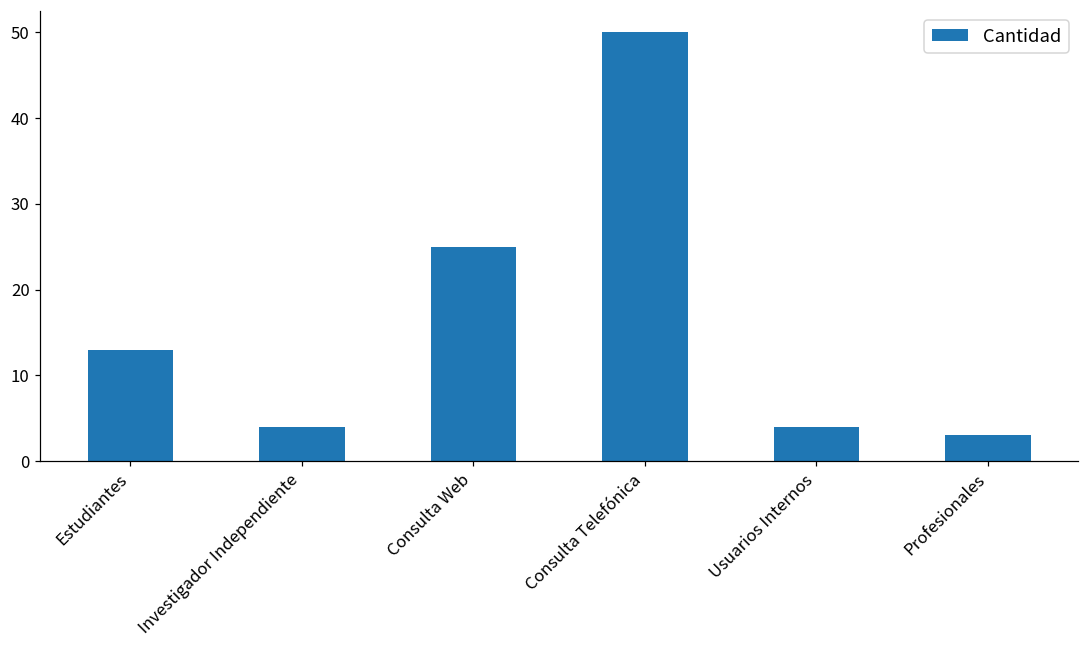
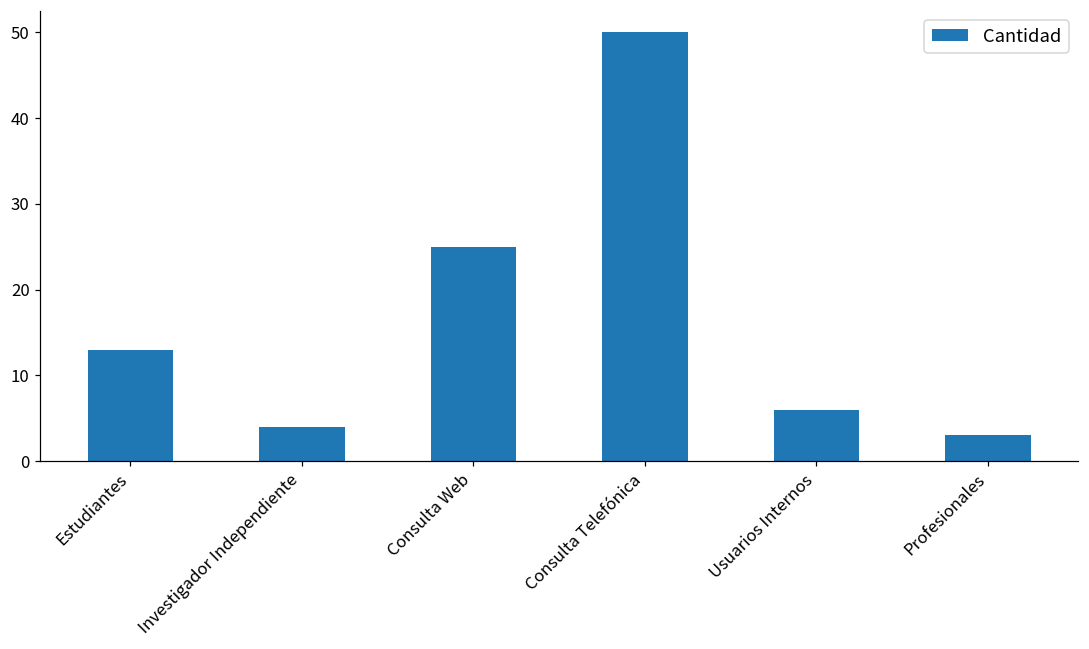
Usuarios Internos: 4 -> 6
